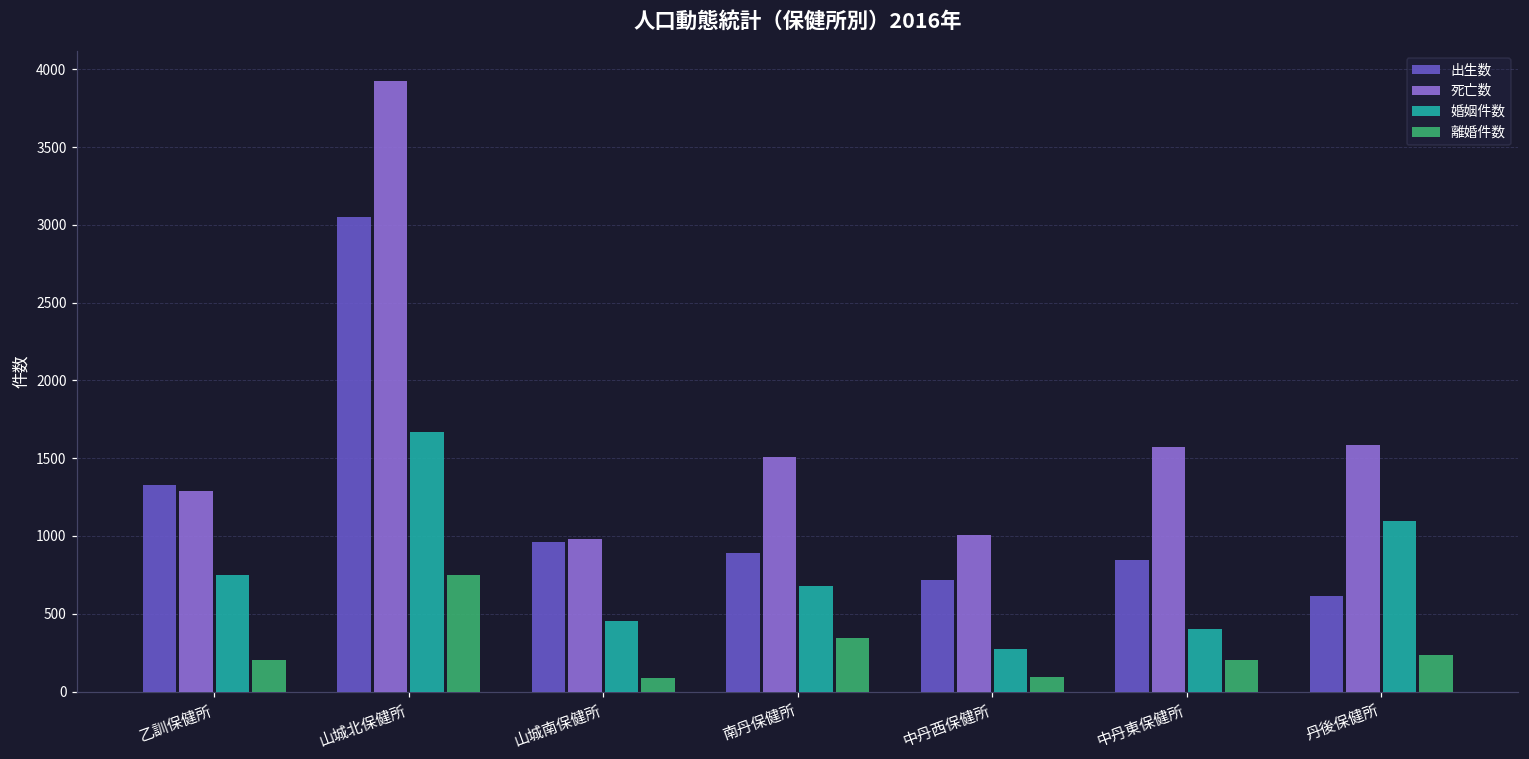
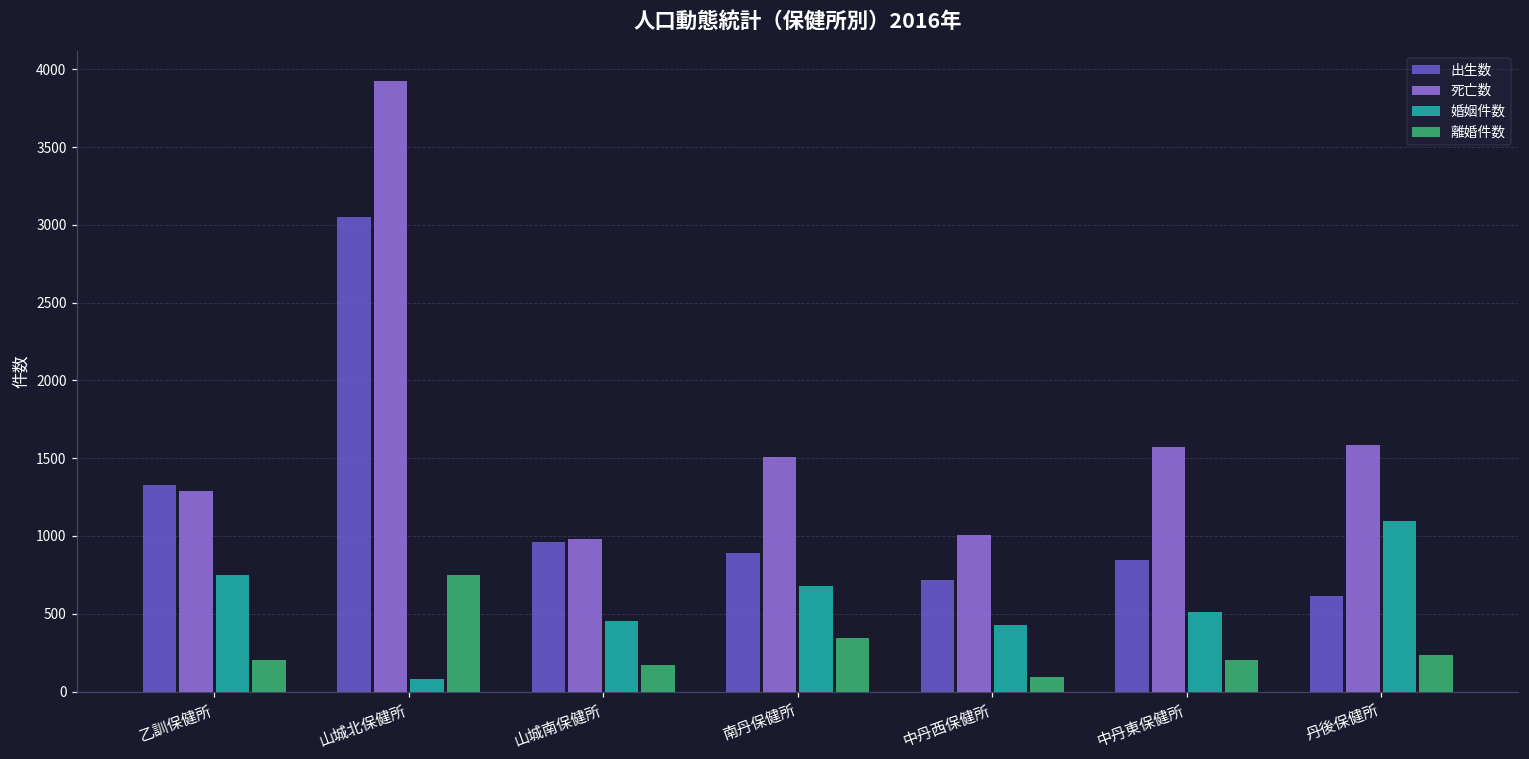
婚姻件数, 山城北保健所: 1670 -> 80
離婚件数, 山城南保健所: 90 -> 170
婚姻件数, 中丹西保健所: 280 -> 430
婚姻件数, 中丹東保健所: 400 -> 510
